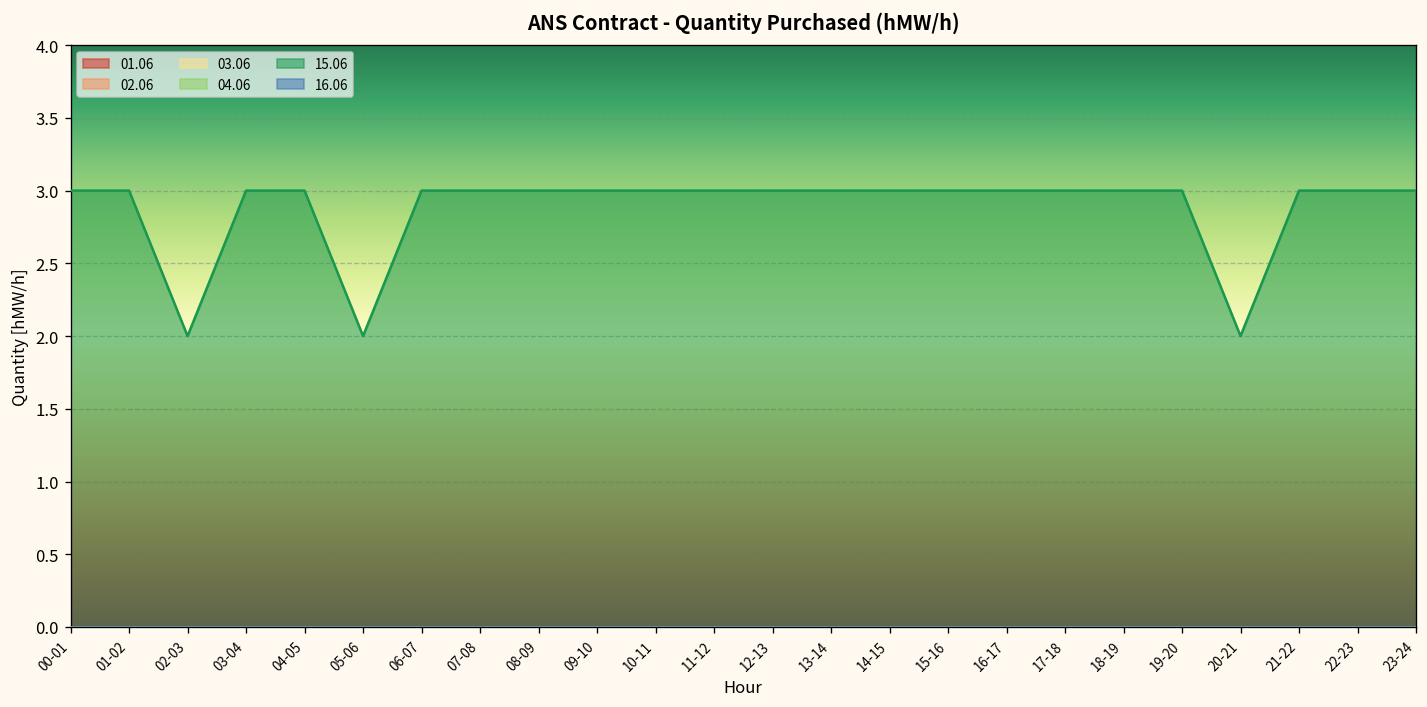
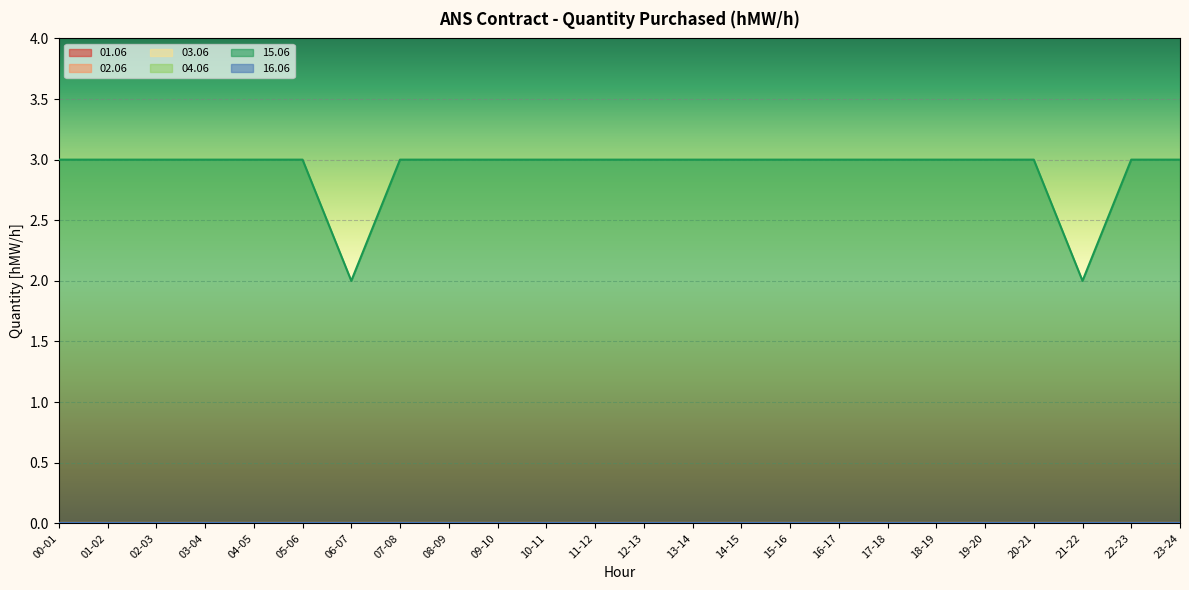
15.06, 02-03: 2 -> 3
15.06, 05-06: 2 -> 3
15.06, 06-07: 3 -> 2
15.06, 20-21: 2 -> 3
15.06, 21-22: 3 -> 2
